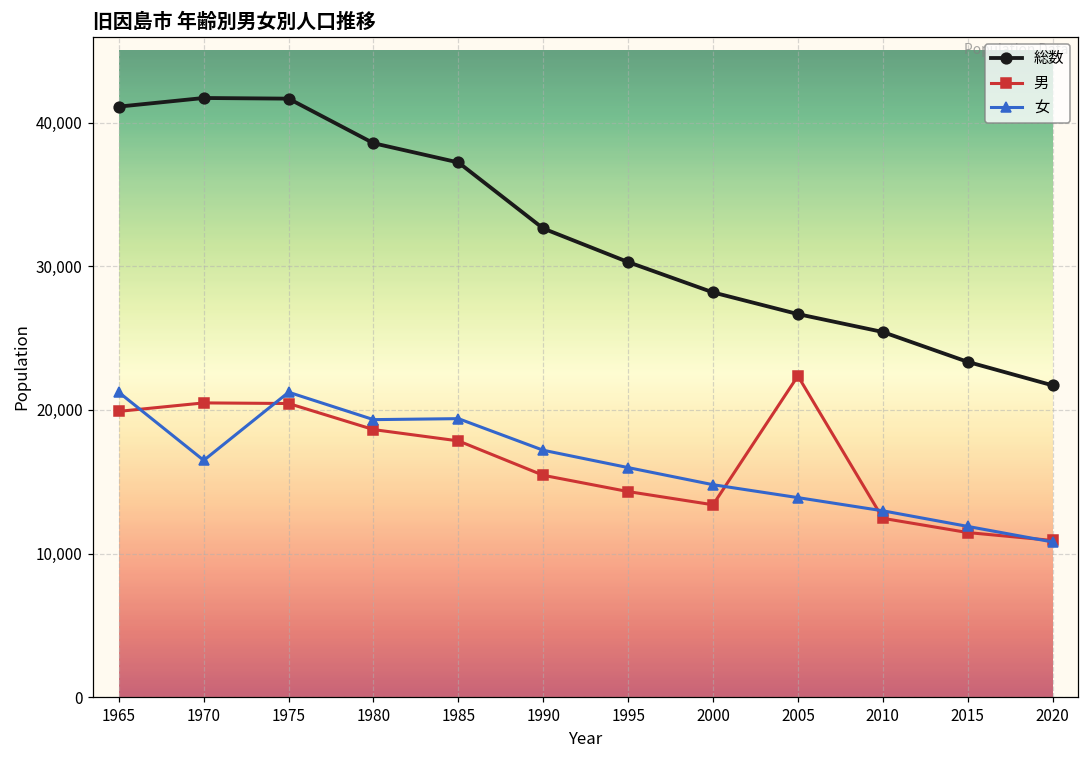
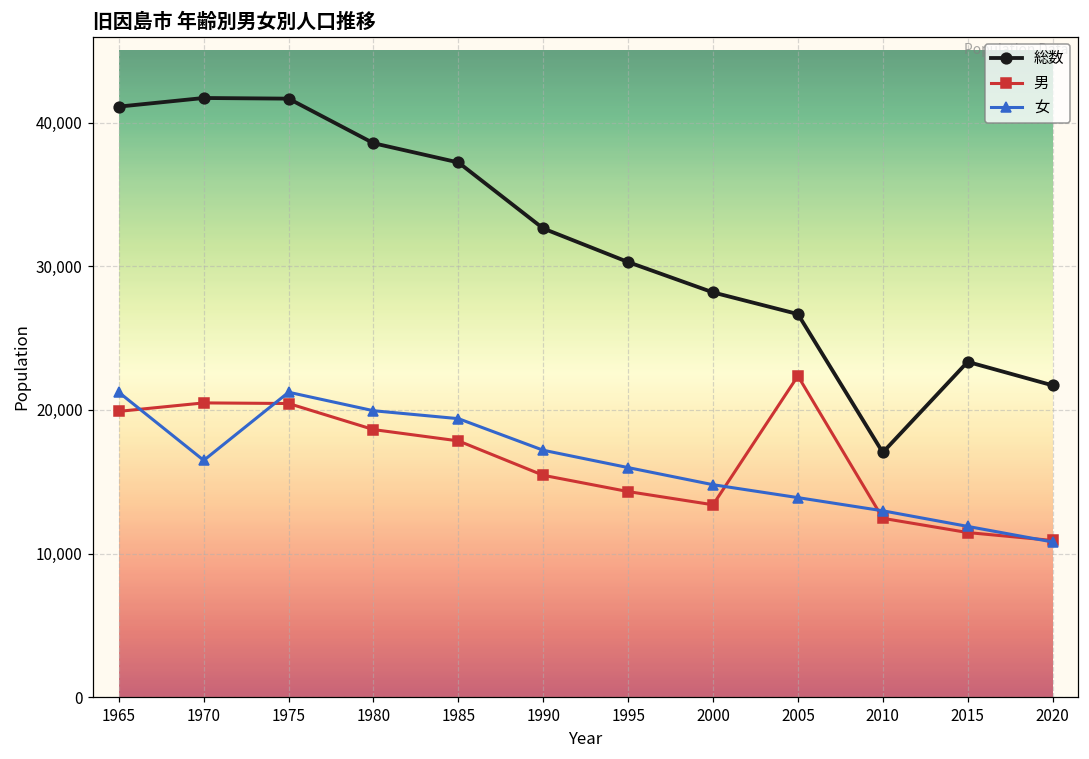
女, 1980: 19,300 -> 19,900
総数, 2010: 25,400 -> 17,000
